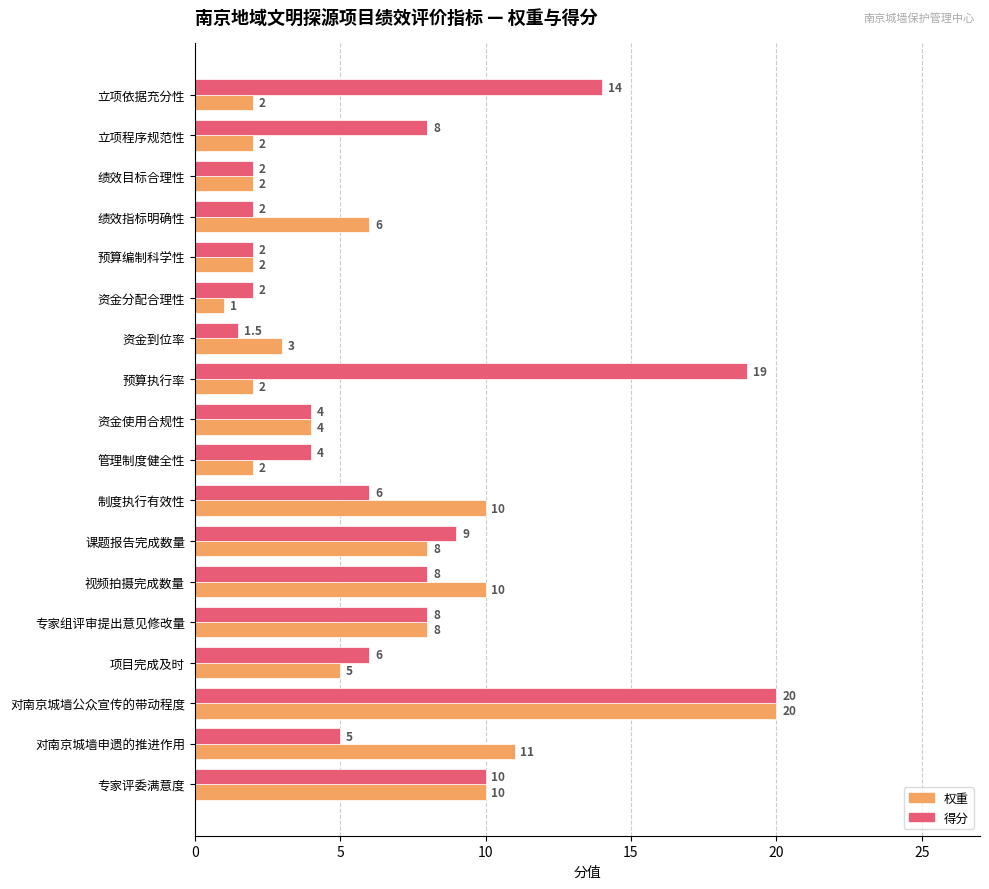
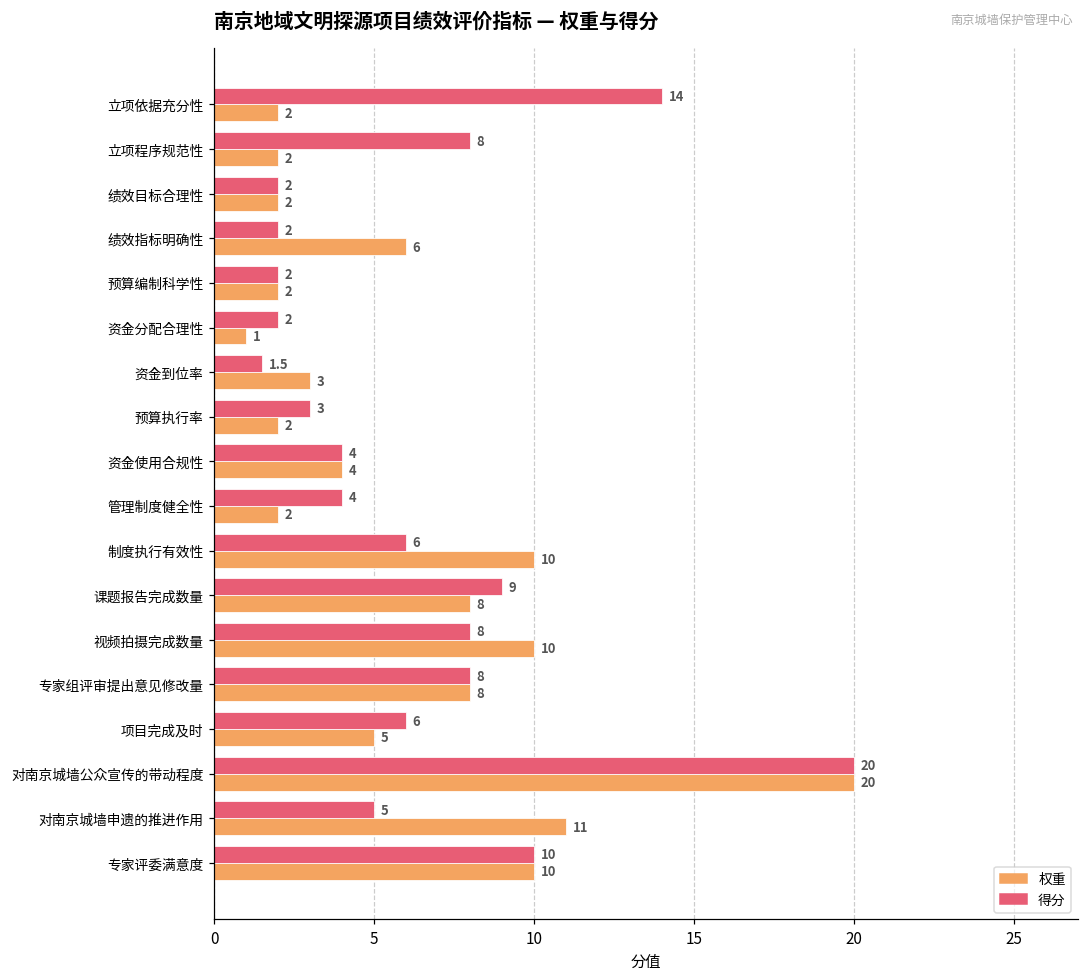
得分, 预算执行率: 19 -> 3
